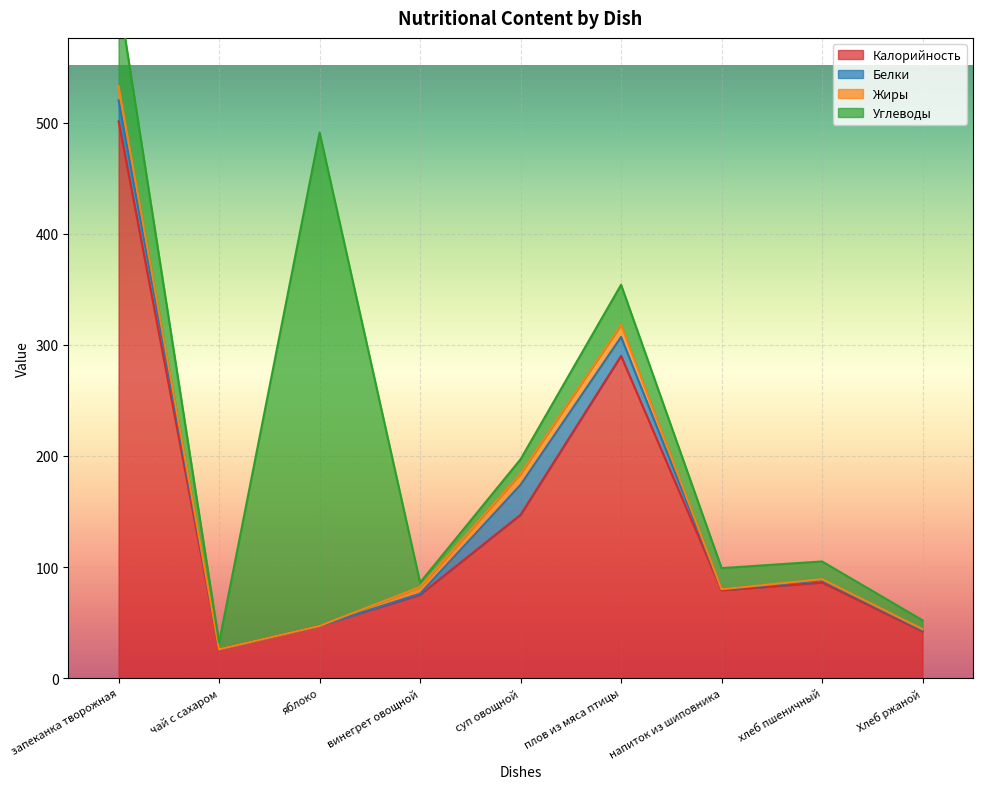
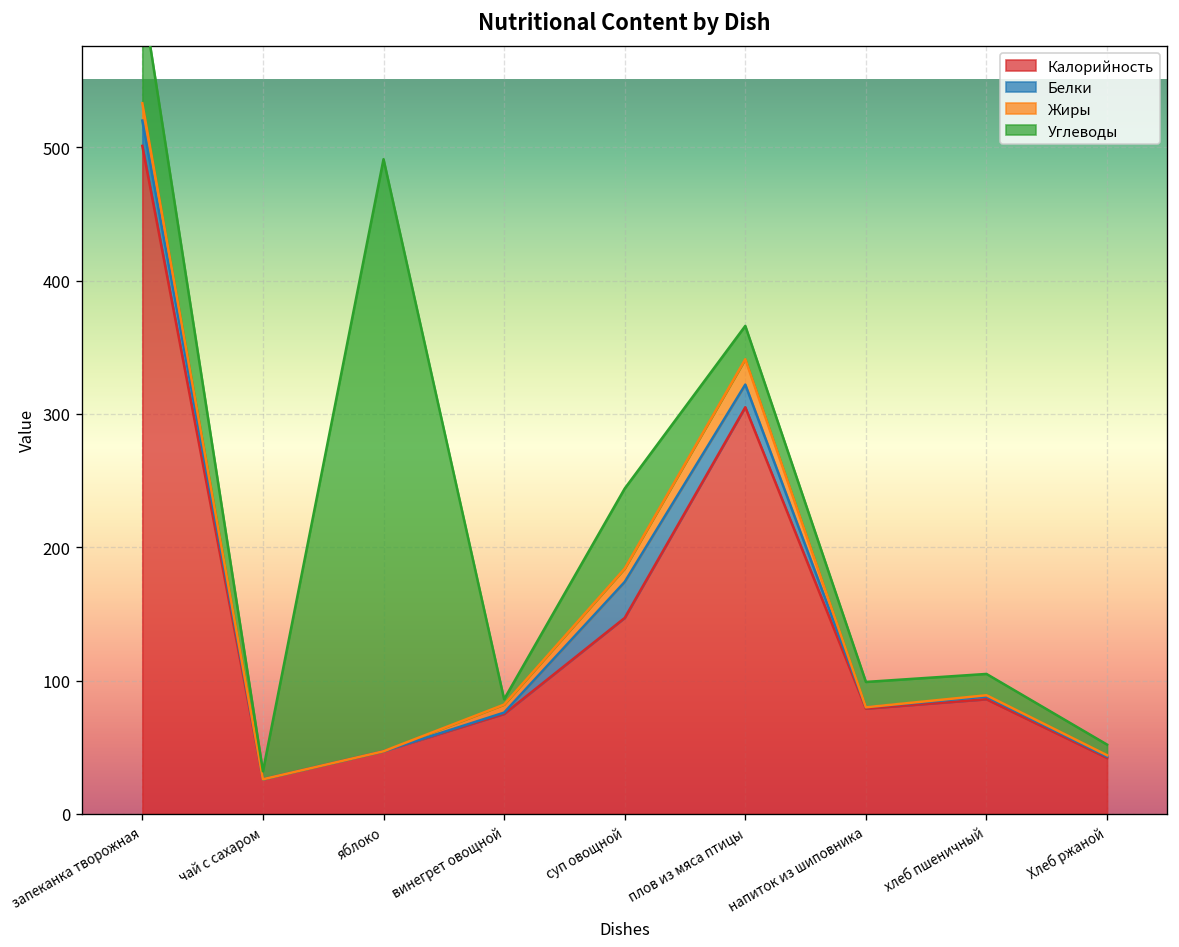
Углеводы, суп овощной: 13 -> 60
Калорийность, плов из мяса птицы: 290 -> 305
Жиры, плов из мяса птицы: 11 -> 19
Углеводы, плов из мяса птицы: 36 -> 25
